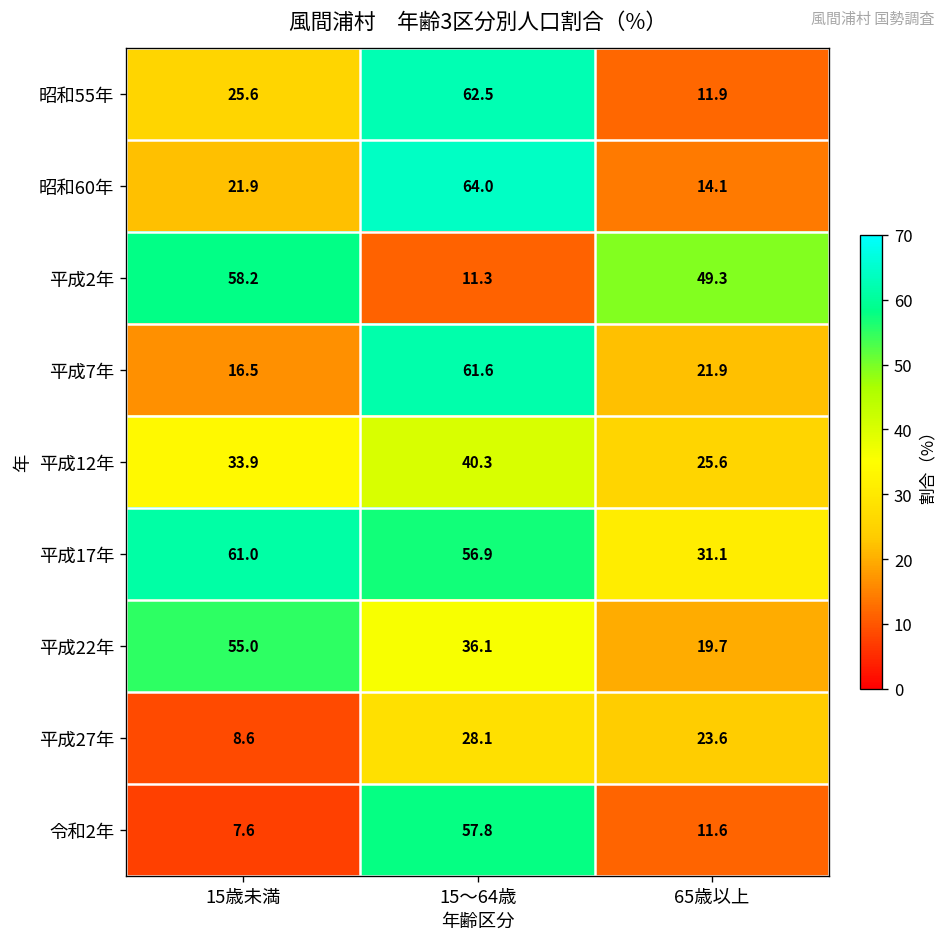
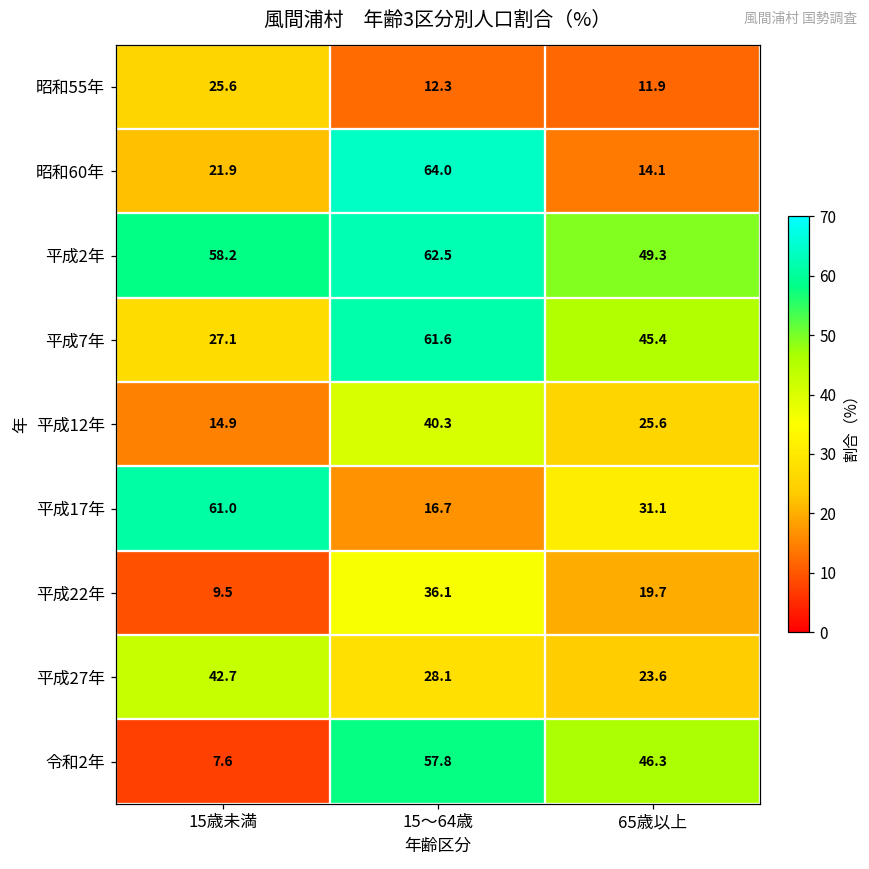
昭和55年, 15～64歳: 62.5 -> 12.3
平成2年, 15～64歳: 11.3 -> 62.5
平成7年, 15歳未満: 16.5 -> 27.1
平成7年, 65歳以上: 21.9 -> 45.4
平成12年, 15歳未満: 33.9 -> 14.9
平成17年, 15～64歳: 56.9 -> 16.7
平成22年, 15歳未満: 55.0 -> 9.5
平成27年, 15歳未満: 8.6 -> 42.7
令和2年, 65歳以上: 11.6 -> 46.3
